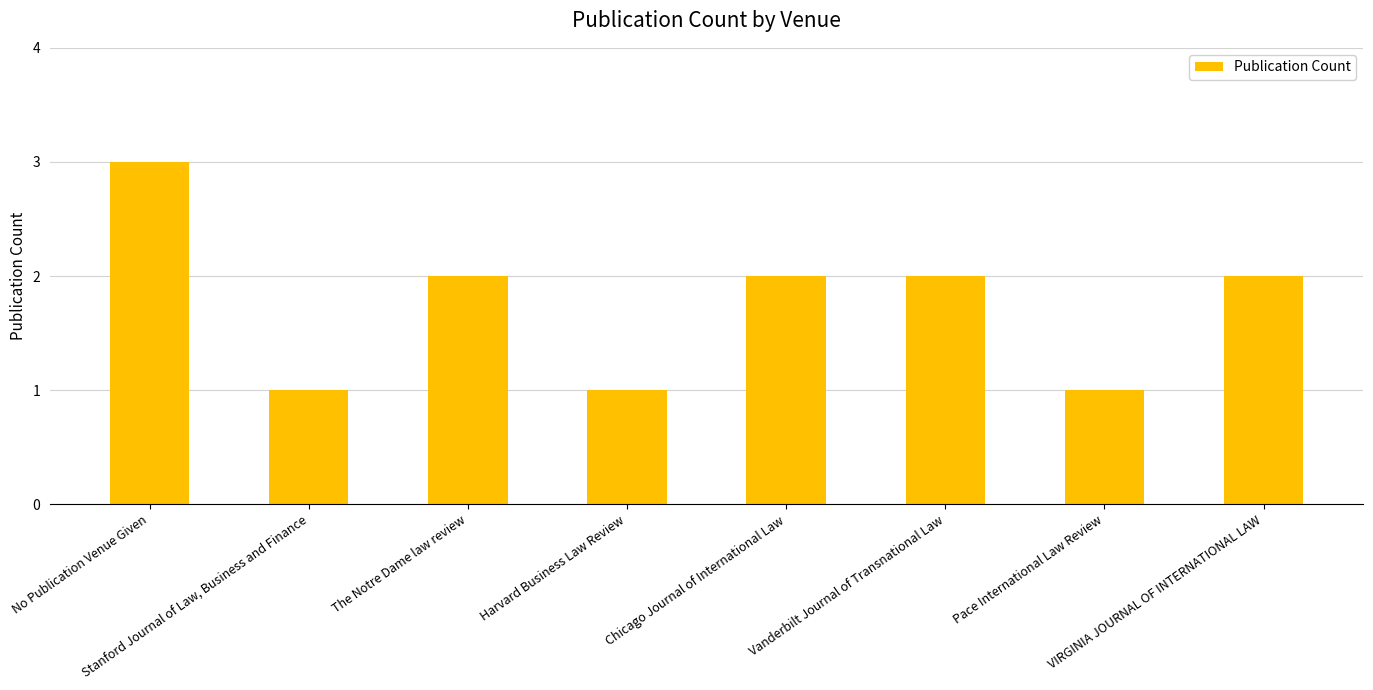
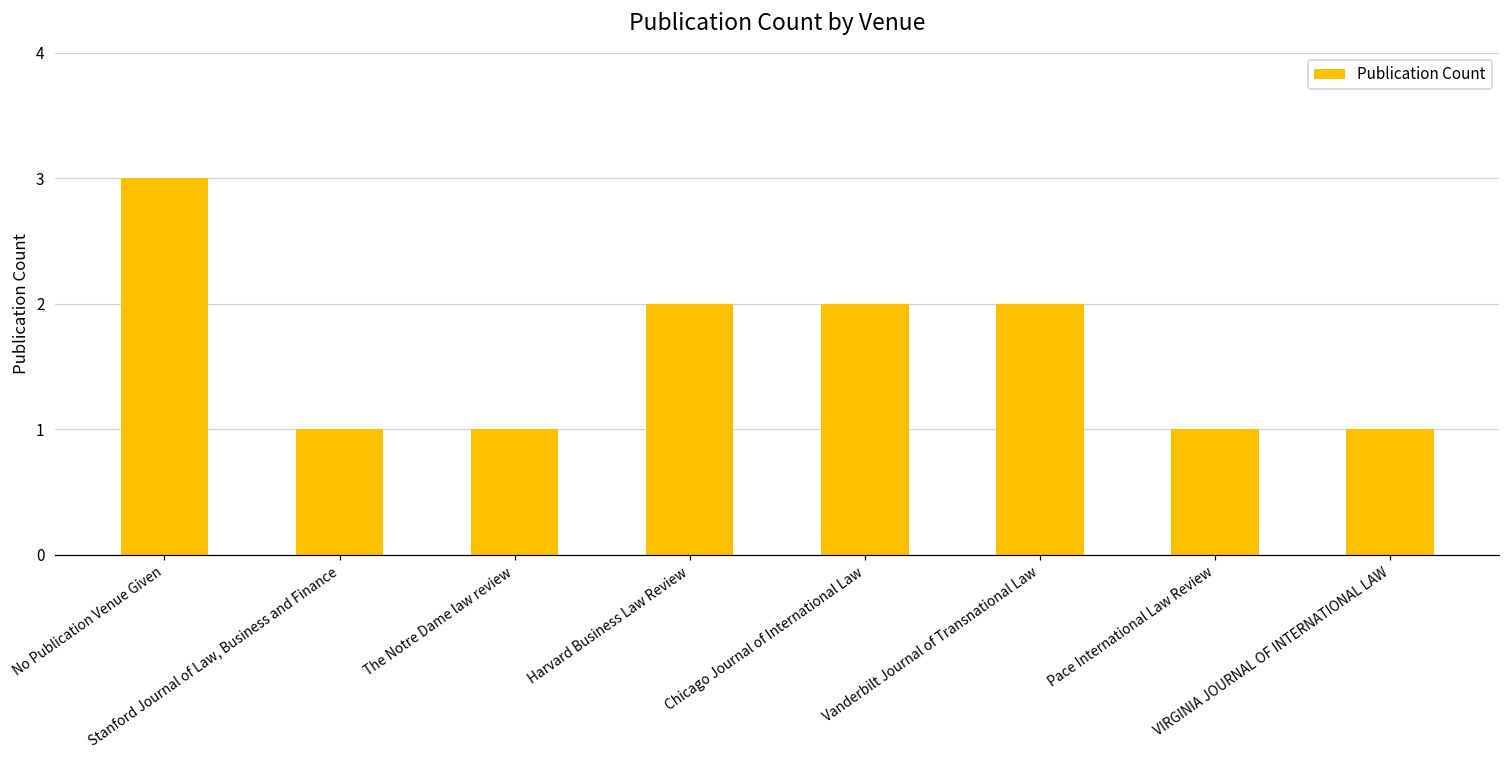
The Notre Dame law review: 2 -> 1
Harvard Business Law Review: 1 -> 2
VIRGINIA JOURNAL OF INTERNATIONAL LAW: 2 -> 1
